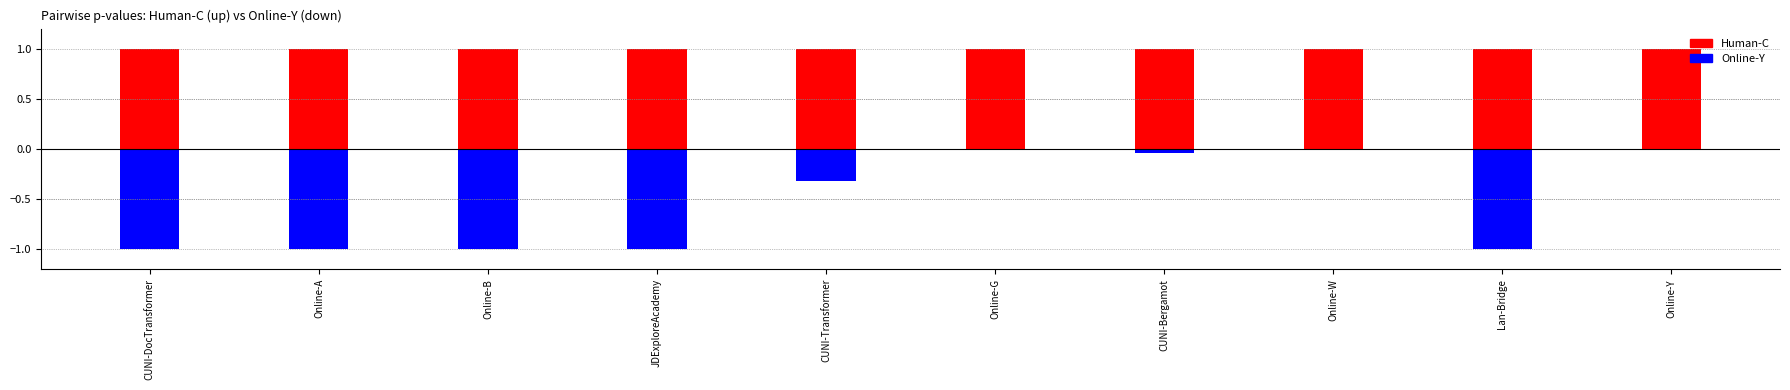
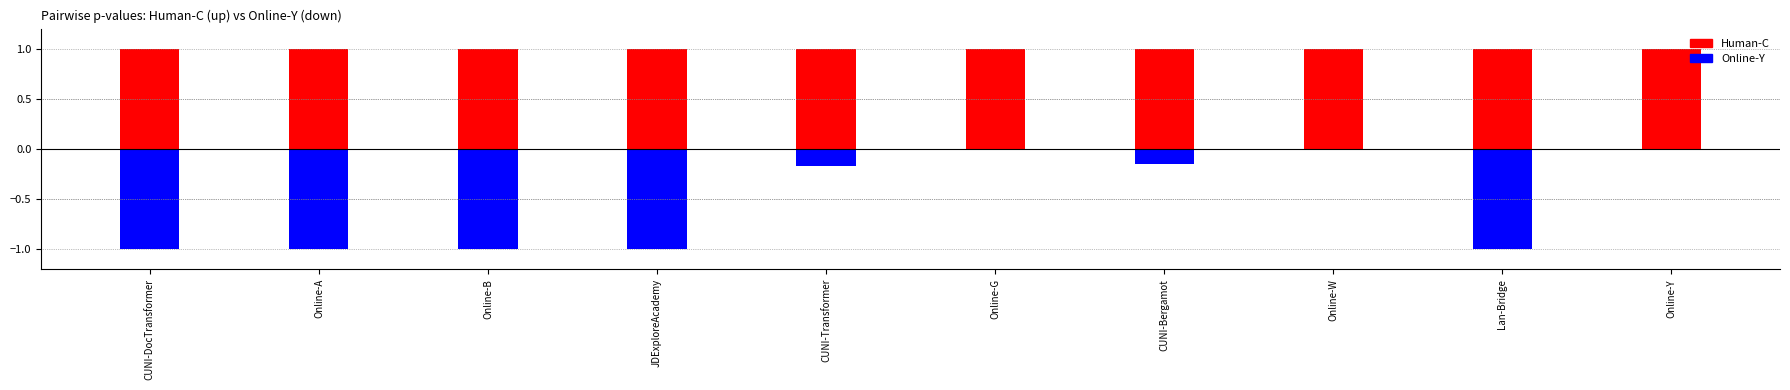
Online-Y, CUNI-Transformer: -0.32 -> -0.17
Online-Y, CUNI-Bergamot: -0.04 -> -0.15
